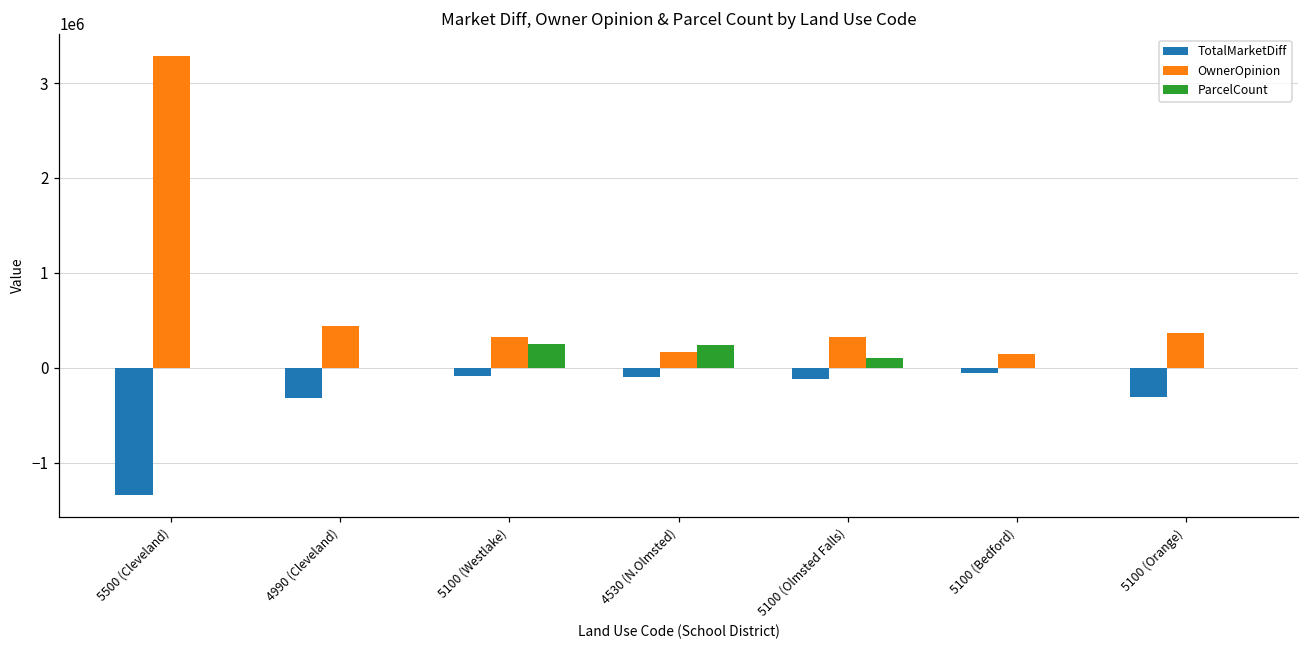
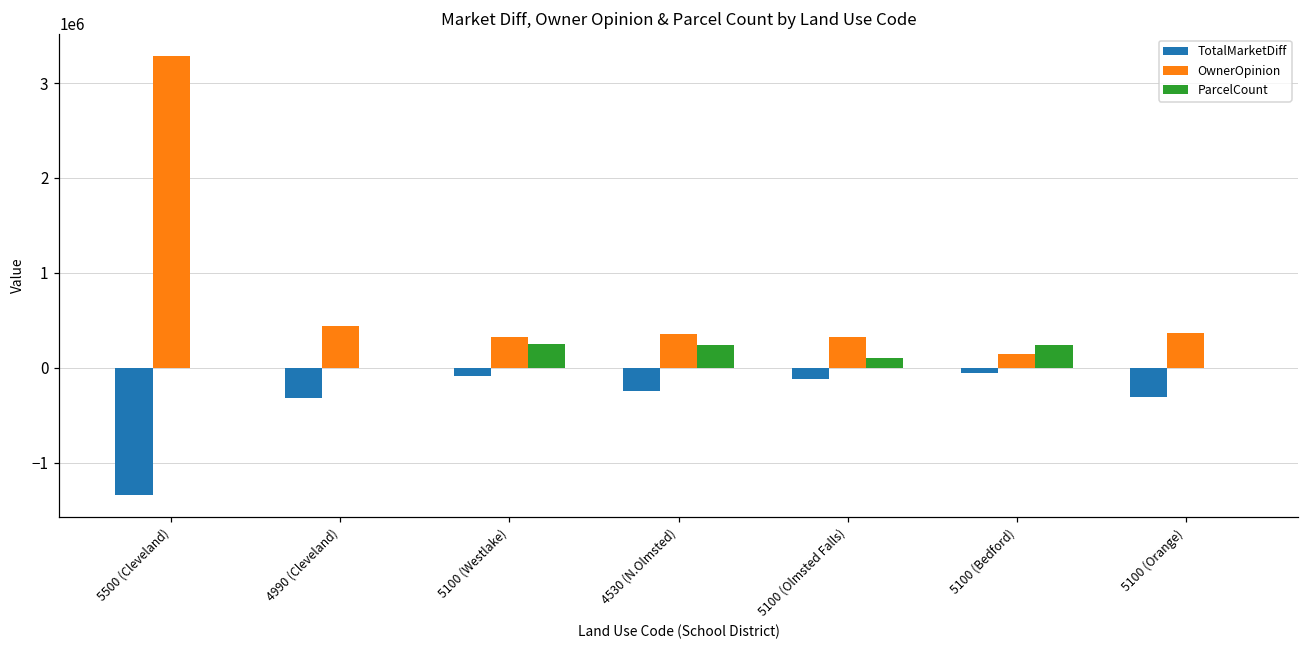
TotalMarketDiff, 4530 (N.Olmsted): -100000 -> -200000
OwnerOpinion, 4530 (N.Olmsted): 200000 -> 400000
ParcelCount, 5100 (Bedford): 0 -> 200000
